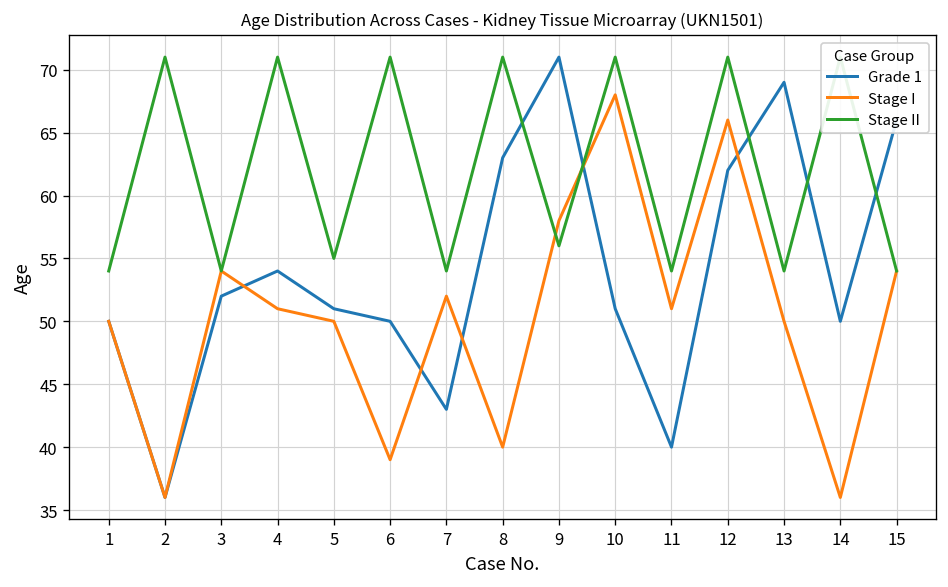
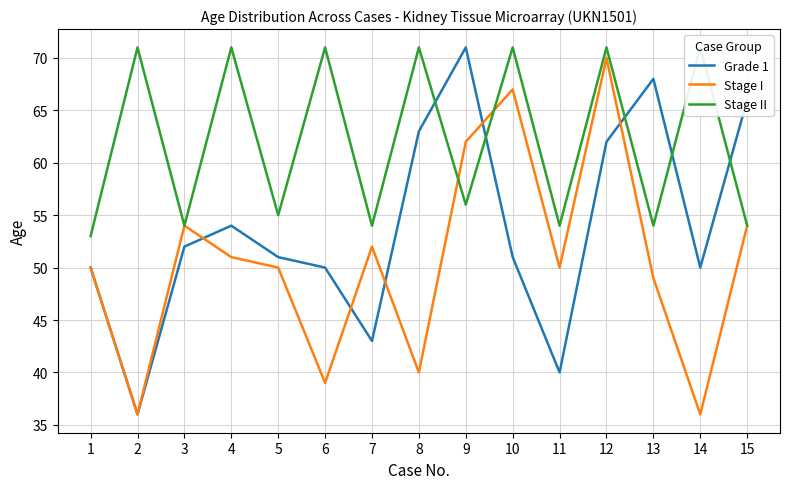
Stage II, 1: 54 -> 53
Stage I, 9: 58 -> 62
Stage I, 10: 68 -> 67
Stage I, 11: 51 -> 50
Stage I, 12: 66 -> 70
Grade 1, 13: 69 -> 68
Stage I, 13: 50 -> 49
